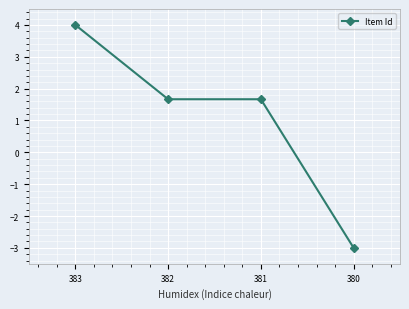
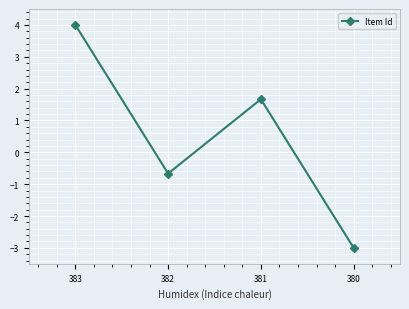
382: 1.7 -> -0.7
